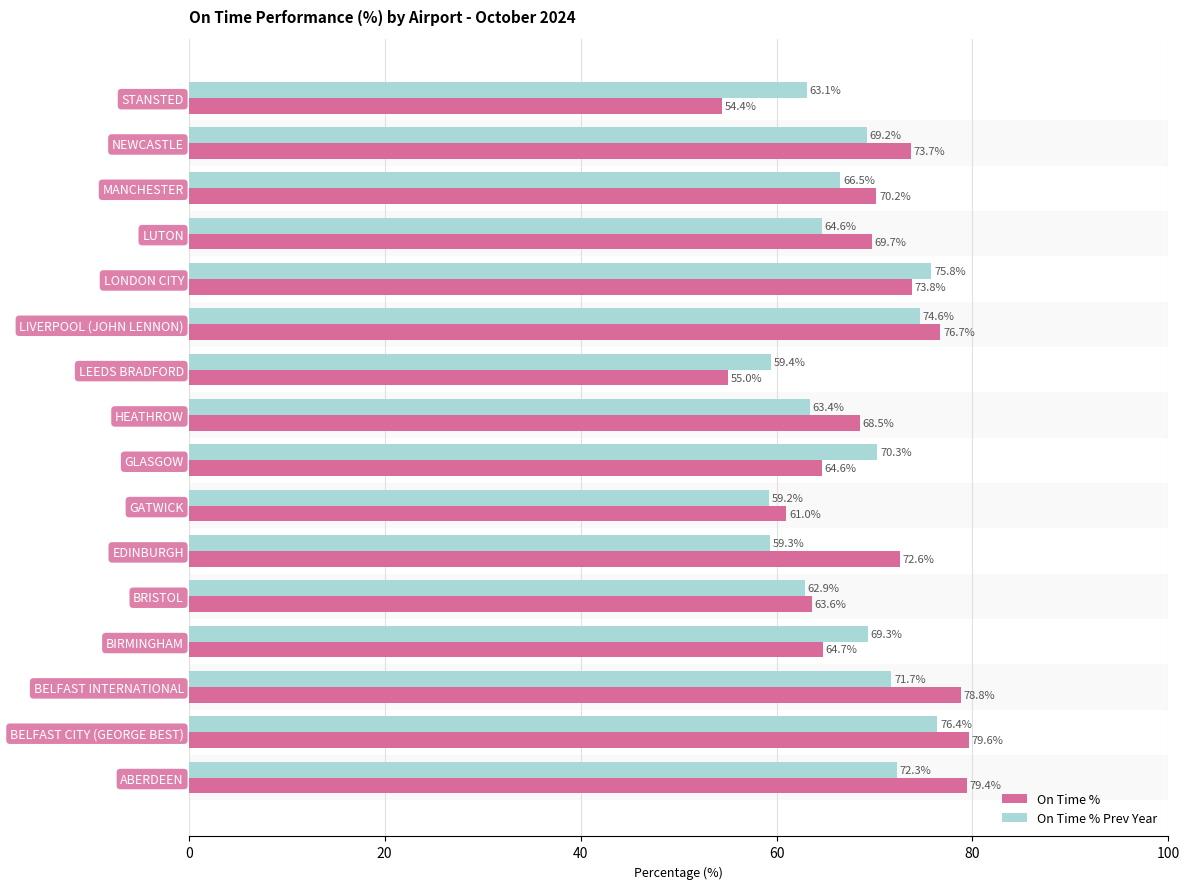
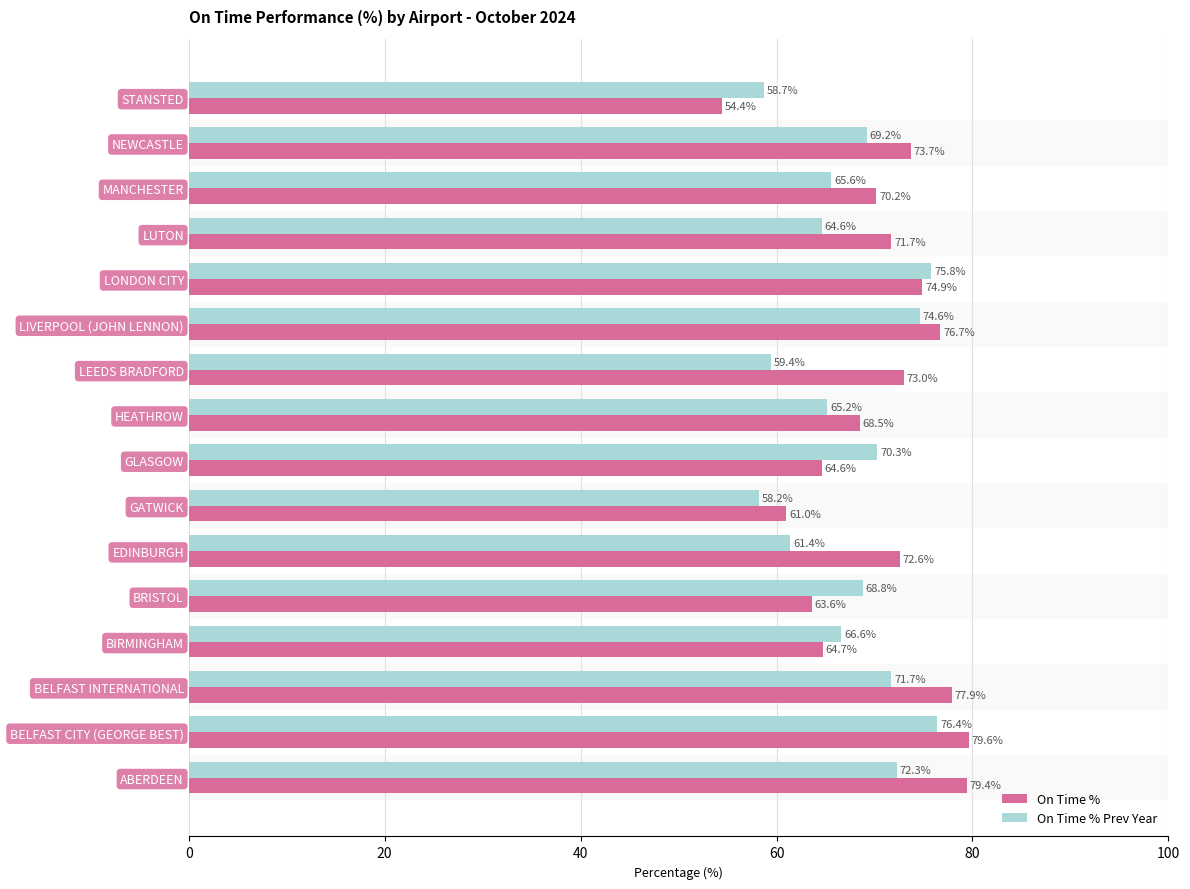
On Time % Prev Year, STANSTED: 63.1% -> 58.7%
On Time % Prev Year, MANCHESTER: 66.5% -> 65.6%
On Time %, LUTON: 69.7% -> 71.7%
On Time %, LONDON CITY: 73.8% -> 74.9%
On Time %, LEEDS BRADFORD: 55.0% -> 73.0%
On Time % Prev Year, HEATHROW: 63.4% -> 65.2%
On Time % Prev Year, GATWICK: 59.2% -> 58.2%
On Time % Prev Year, EDINBURGH: 59.3% -> 61.4%
On Time % Prev Year, BRISTOL: 62.9% -> 68.8%
On Time % Prev Year, BIRMINGHAM: 69.3% -> 66.6%
On Time %, BELFAST INTERNATIONAL: 78.8% -> 77.9%
